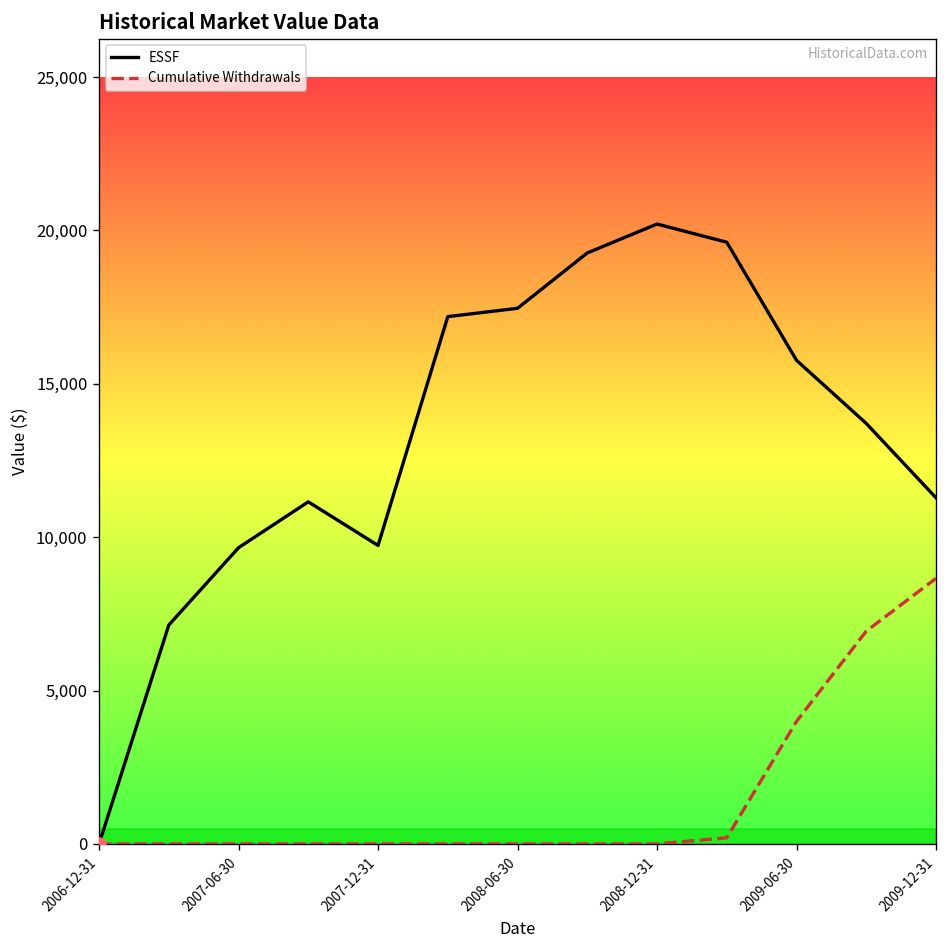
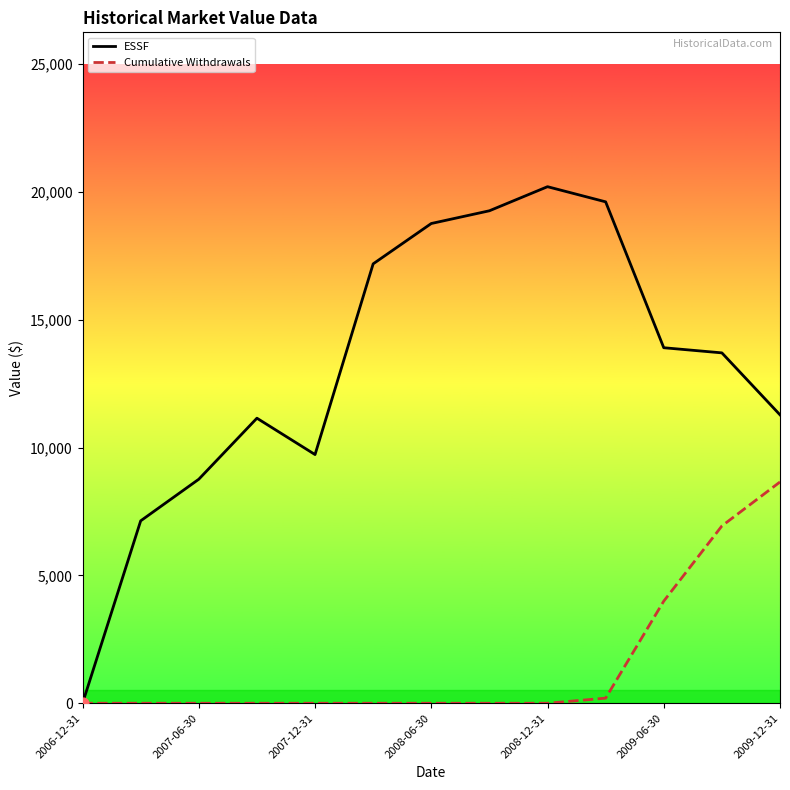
ESSF, 2007-06-30: 9,700 -> 8,800
ESSF, 2008-06-30: 17,500 -> 18,800
ESSF, 2009-06-30: 15,800 -> 13,900
